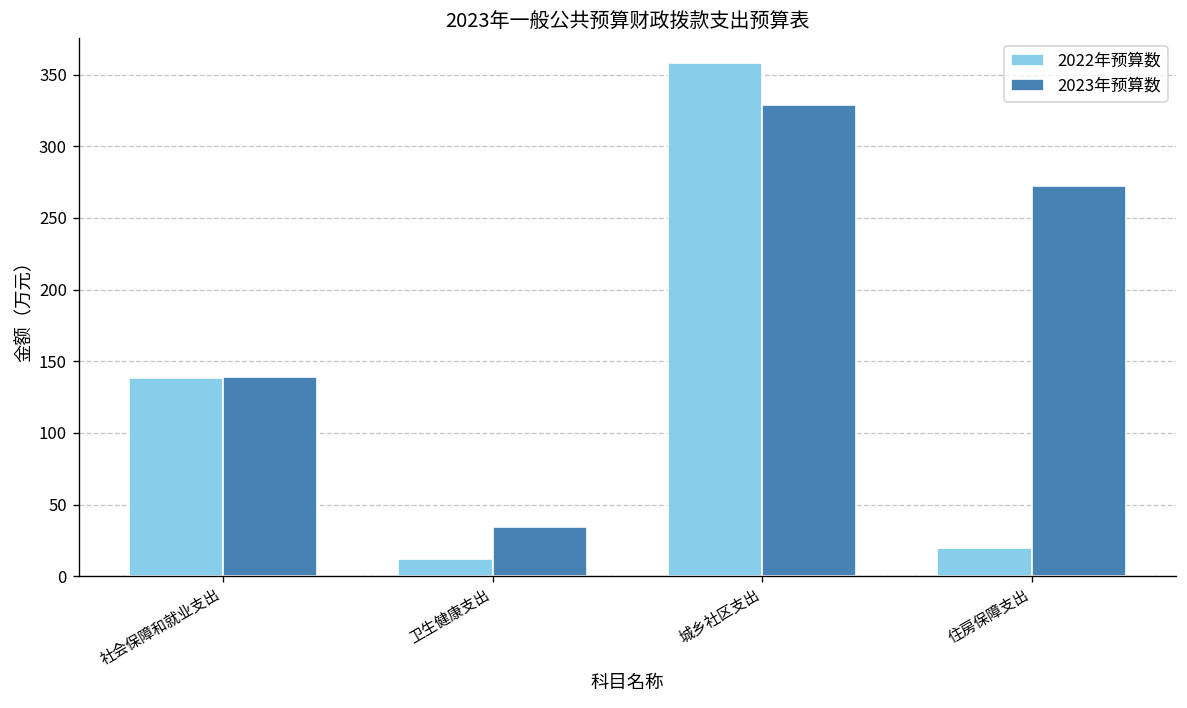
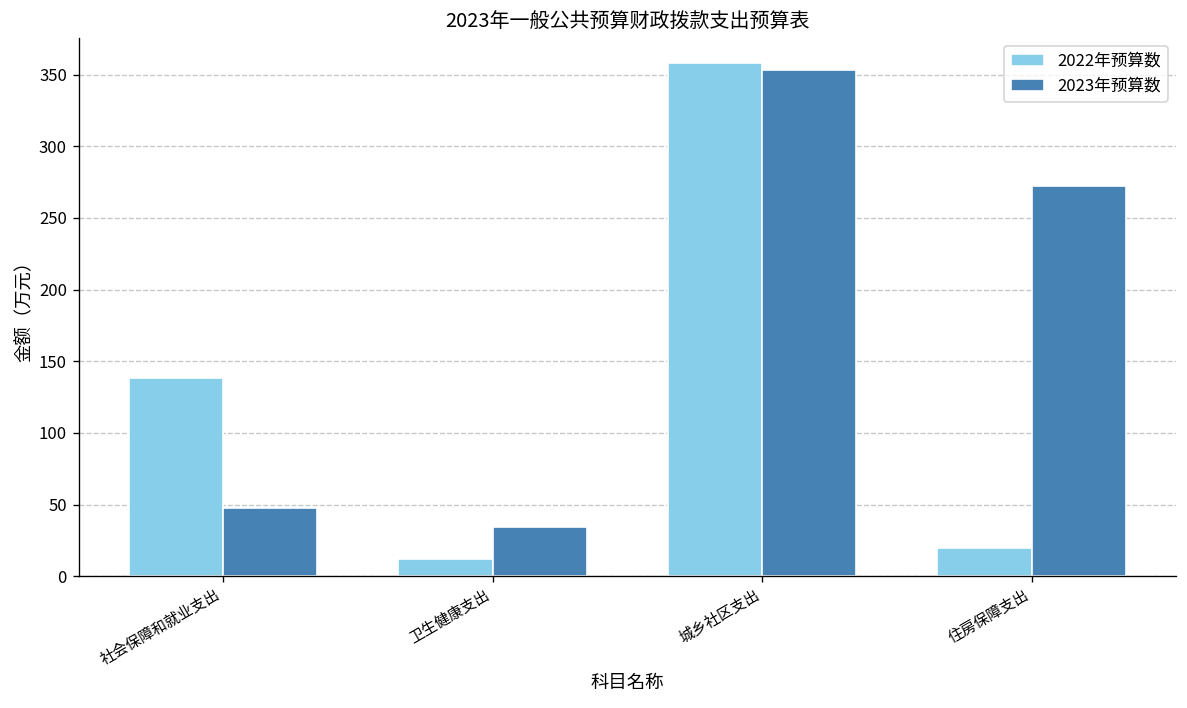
2023年预算数, 社会保障和就业支出: 139 -> 48
2023年预算数, 城乡社区支出: 329 -> 353
